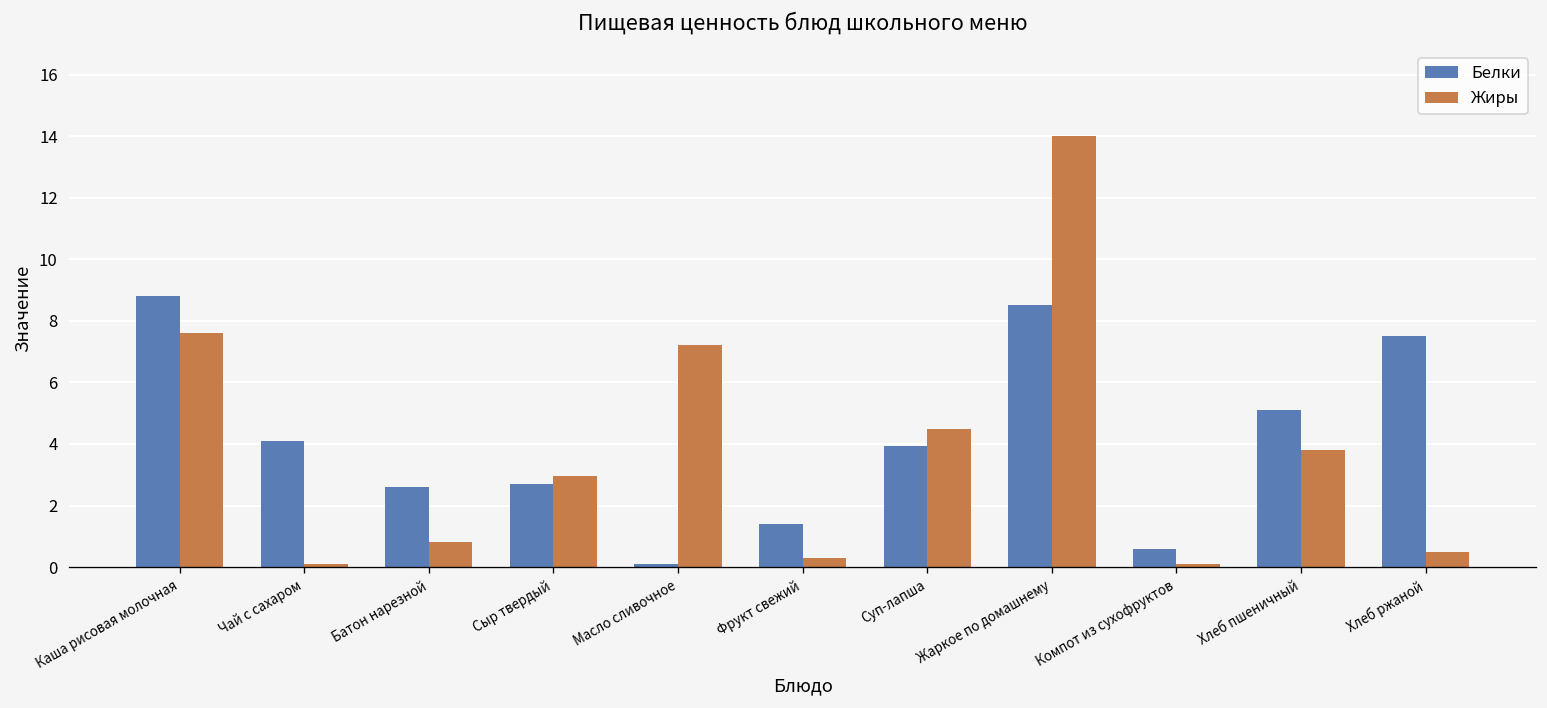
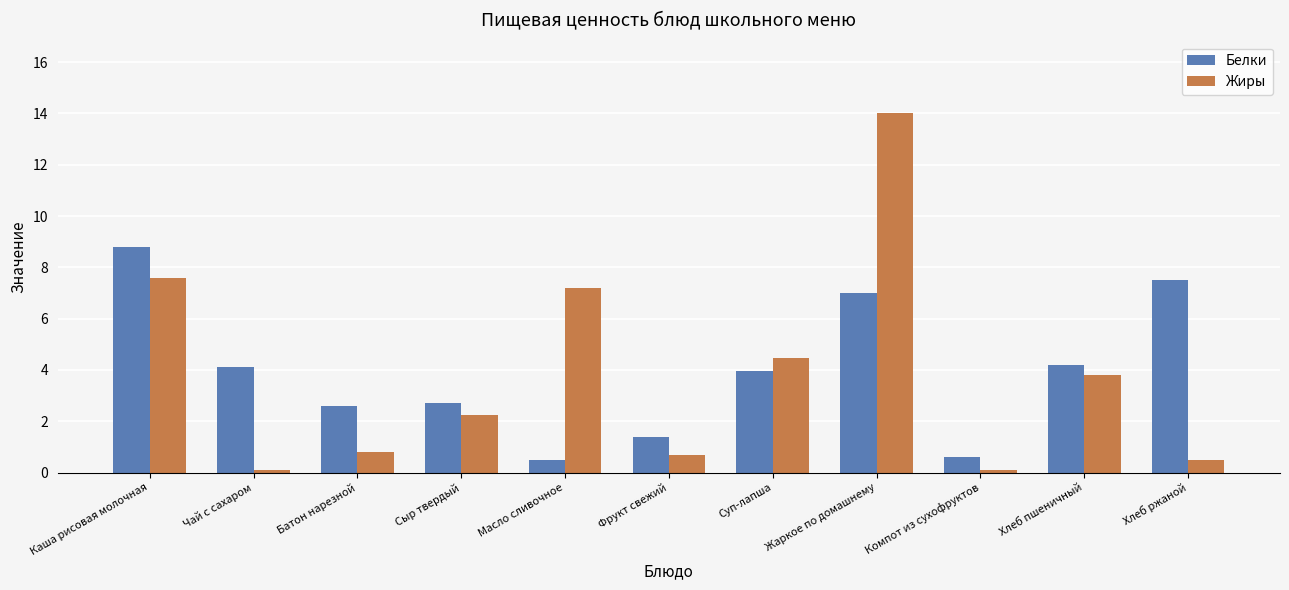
Жиры, Сыр твердый: 3.0 -> 2.3
Белки, Масло сливочное: 0.1 -> 0.5
Жиры, Фрукт свежий: 0.3 -> 0.7
Белки, Жаркое по домашнему: 8.5 -> 7.0
Белки, Хлеб пшеничный: 5.1 -> 4.2
